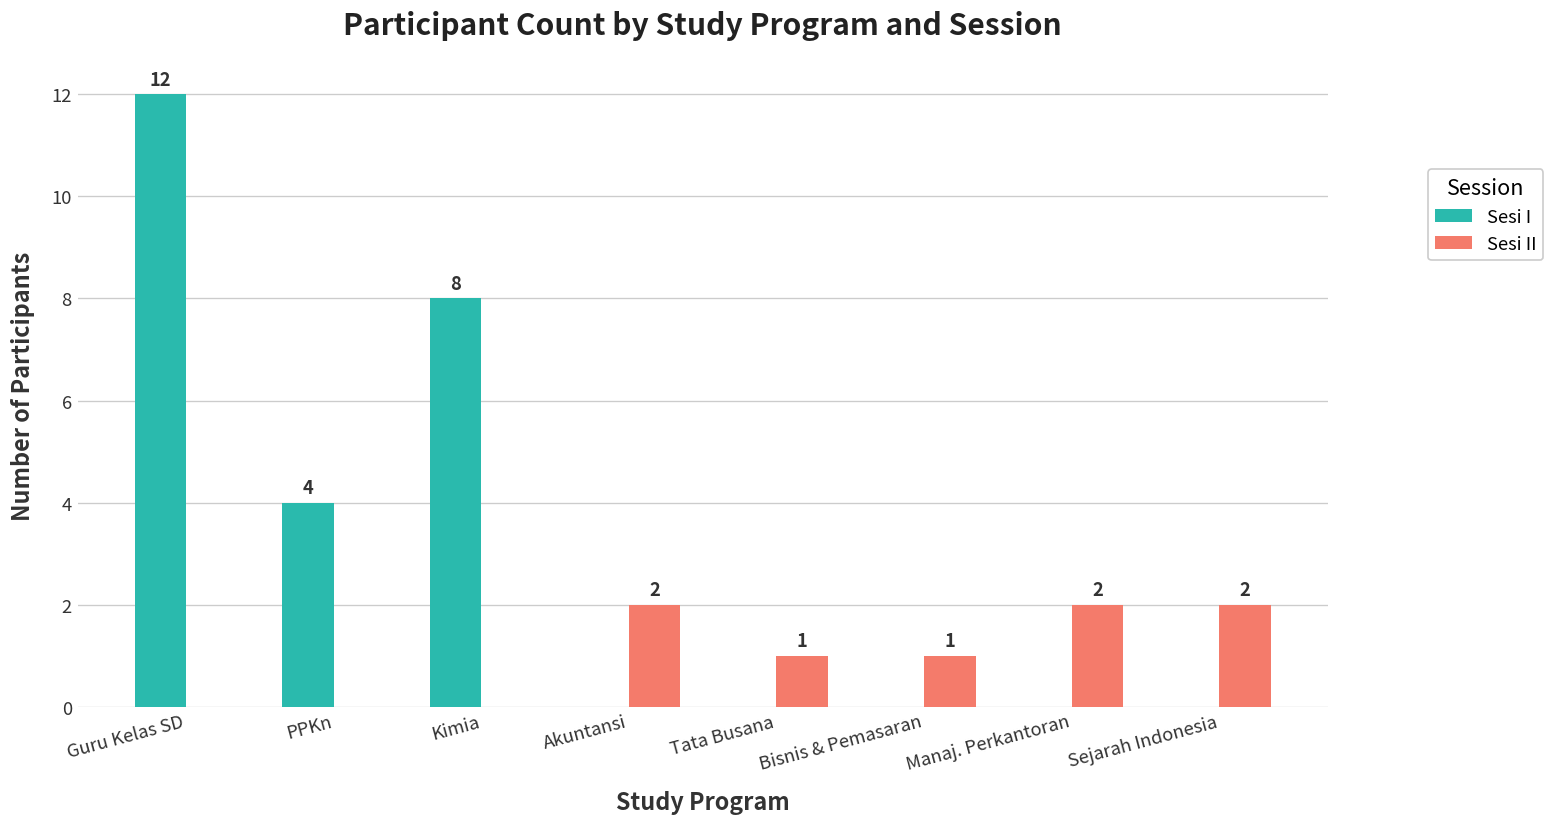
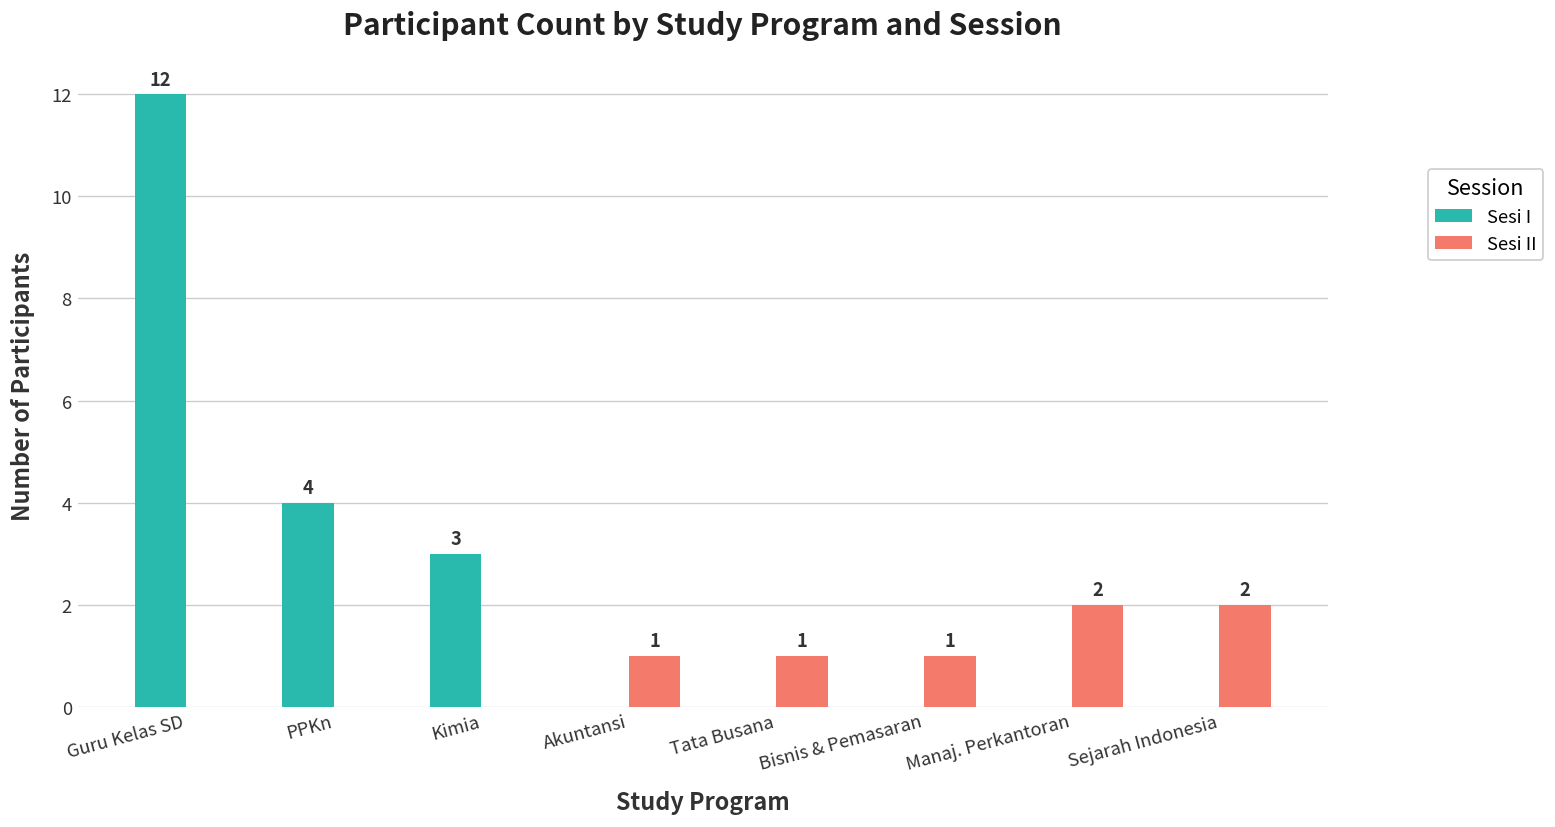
Sesi I, Kimia: 8 -> 3
Sesi II, Akuntansi: 2 -> 1
